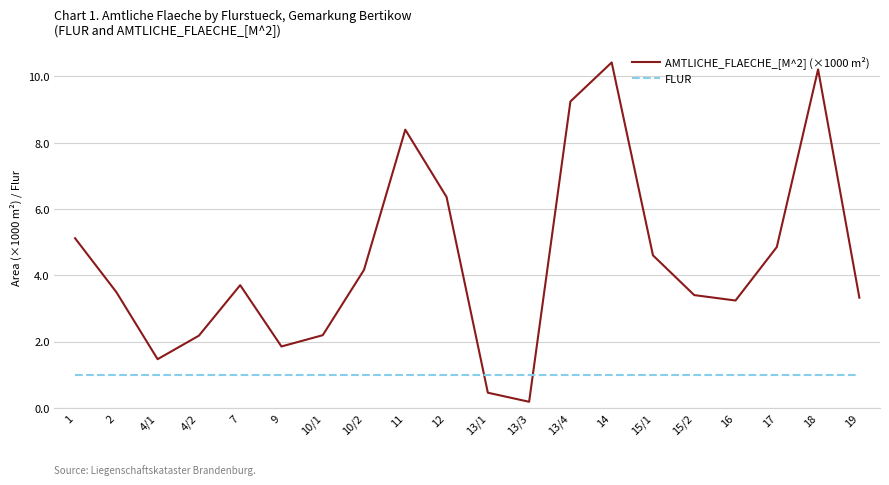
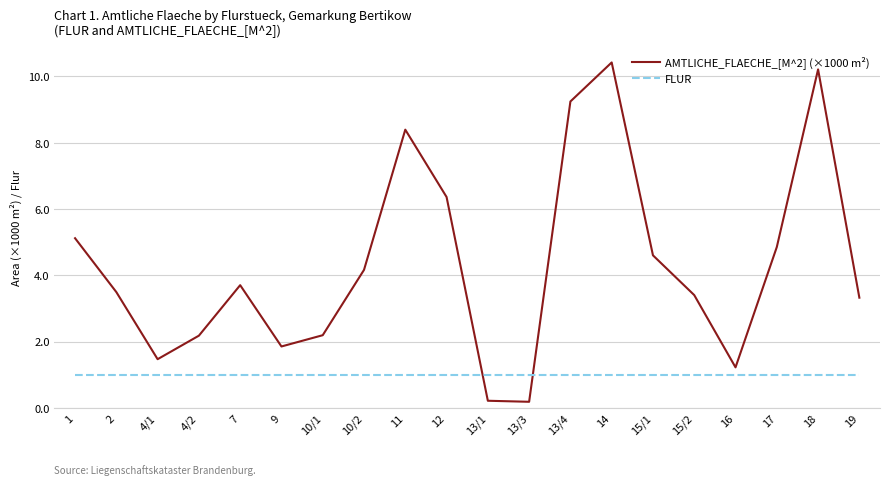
AMTLICHE_FLAECHE_[M^2] (×1000 m²), 13/1: 0.5 -> 0.2
AMTLICHE_FLAECHE_[M^2] (×1000 m²), 16: 3.2 -> 1.2
